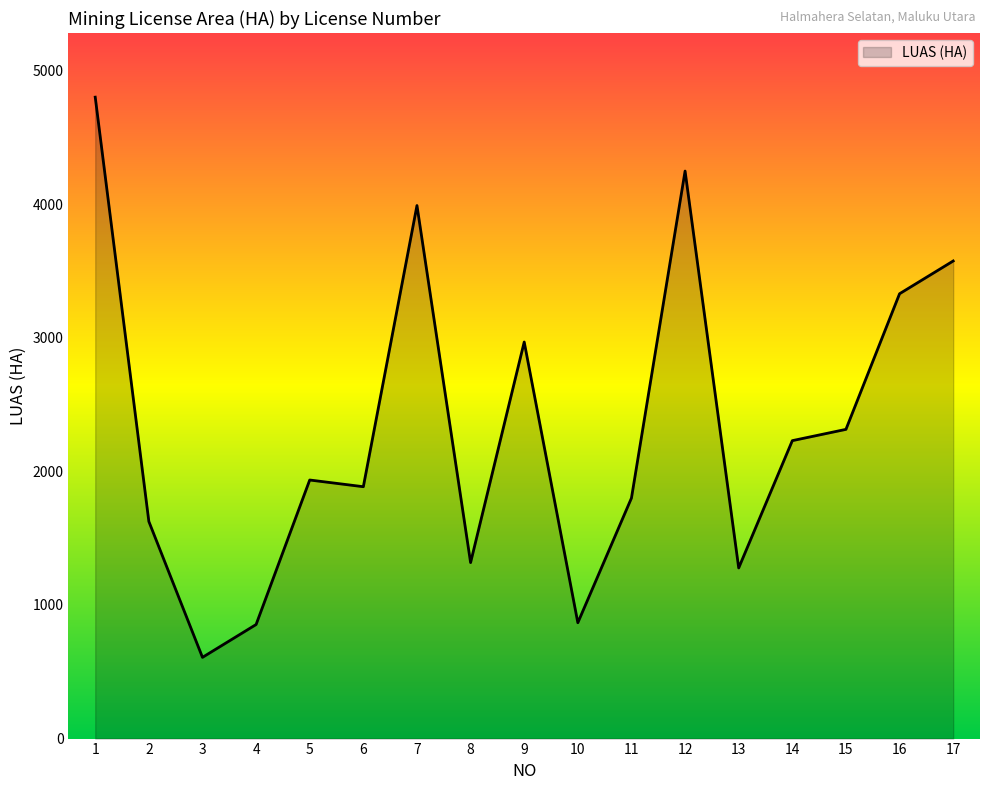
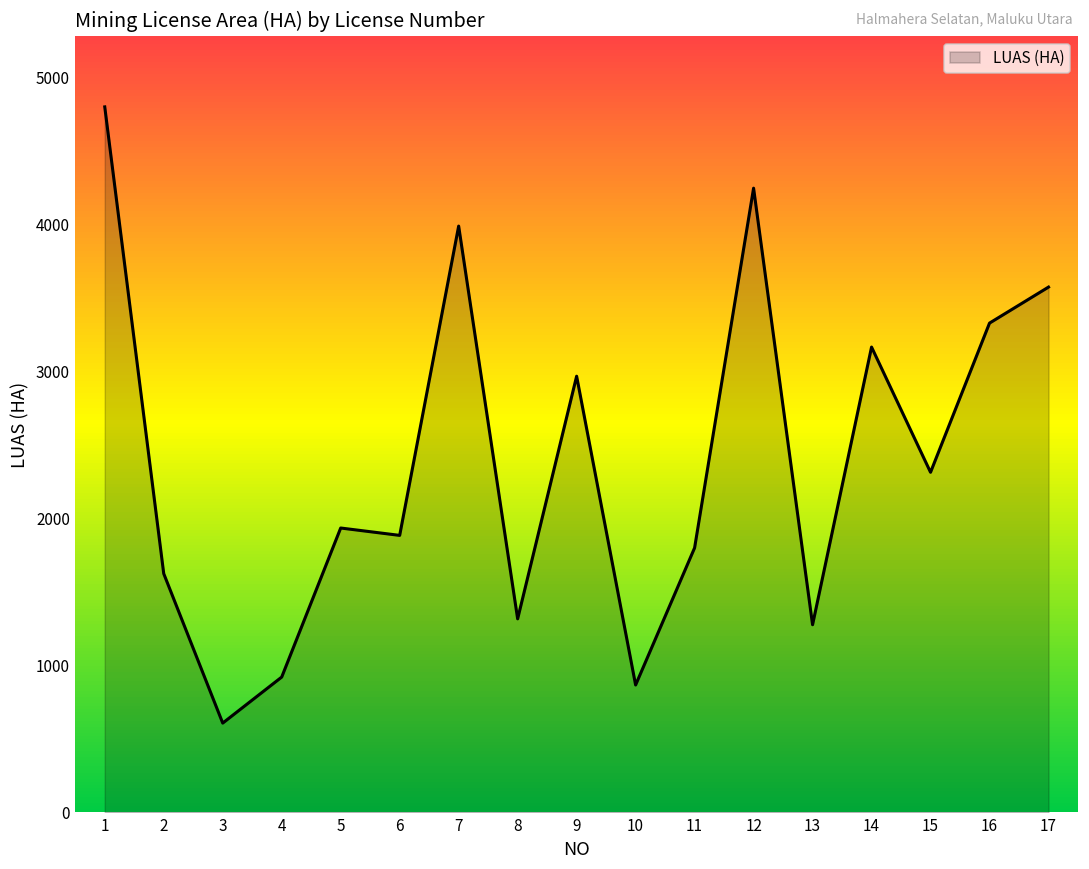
4: 850 -> 920
14: 2230 -> 3170
